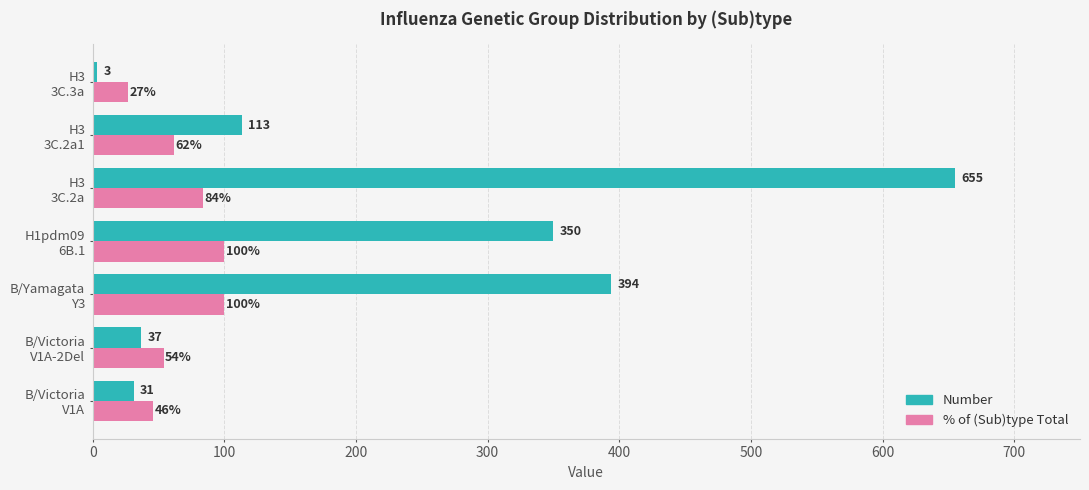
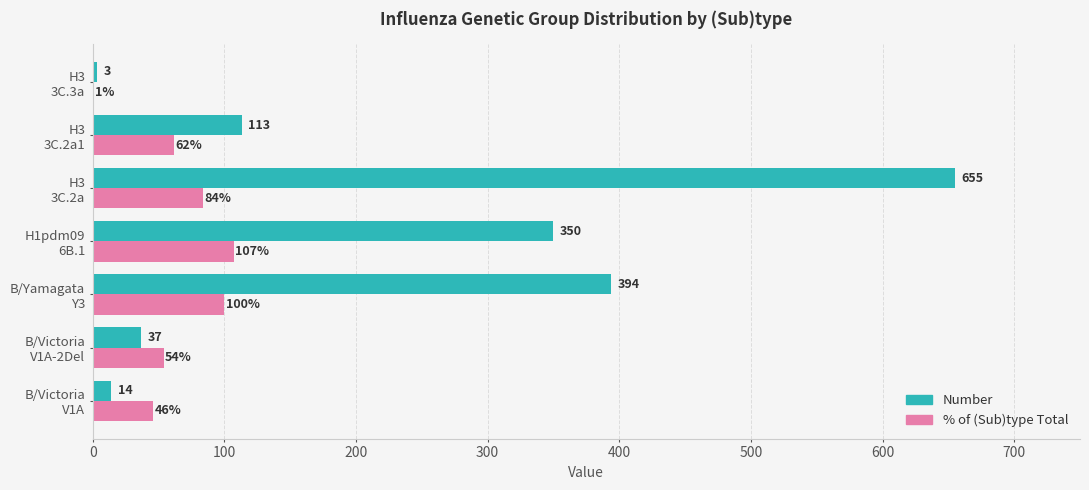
% of (Sub)type Total, H3 3C.3a: 27% -> 1%
% of (Sub)type Total, H1pdm09 6B.1: 100% -> 107%
Number, B/Victoria V1A: 31 -> 14
